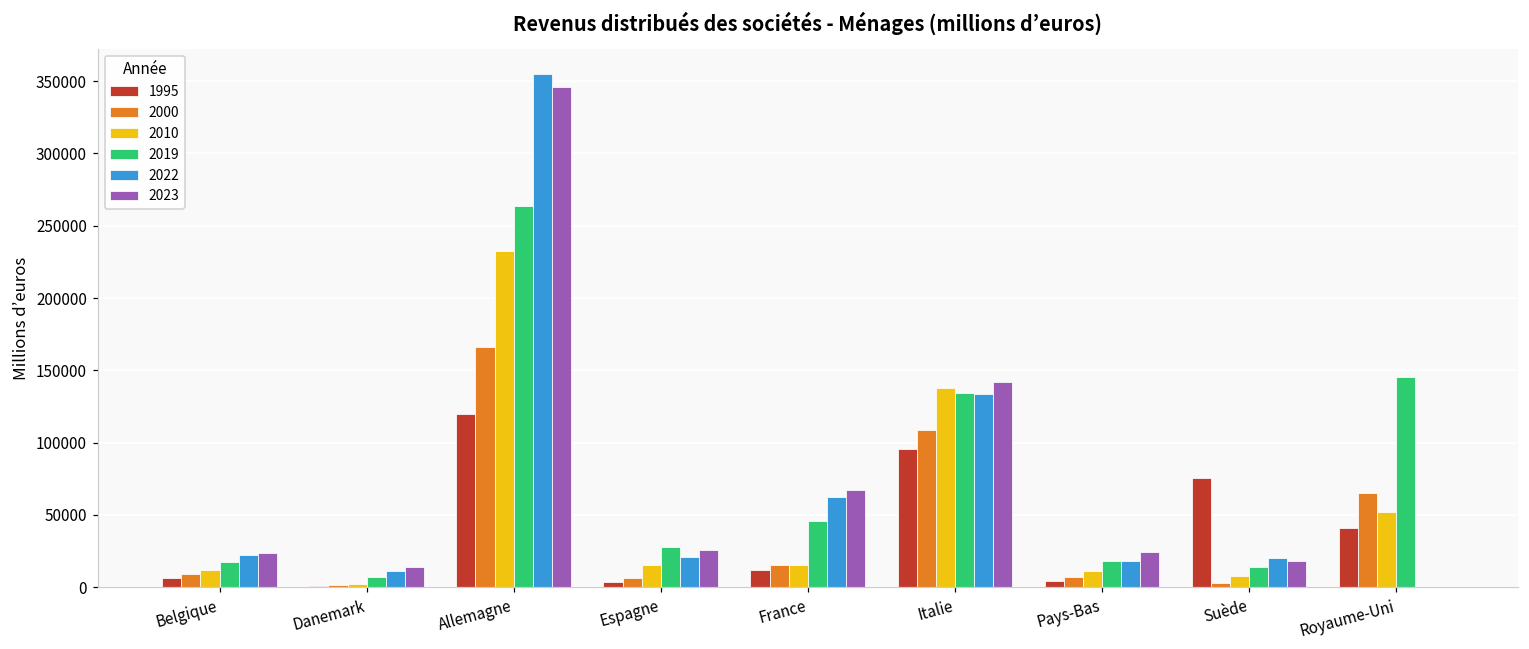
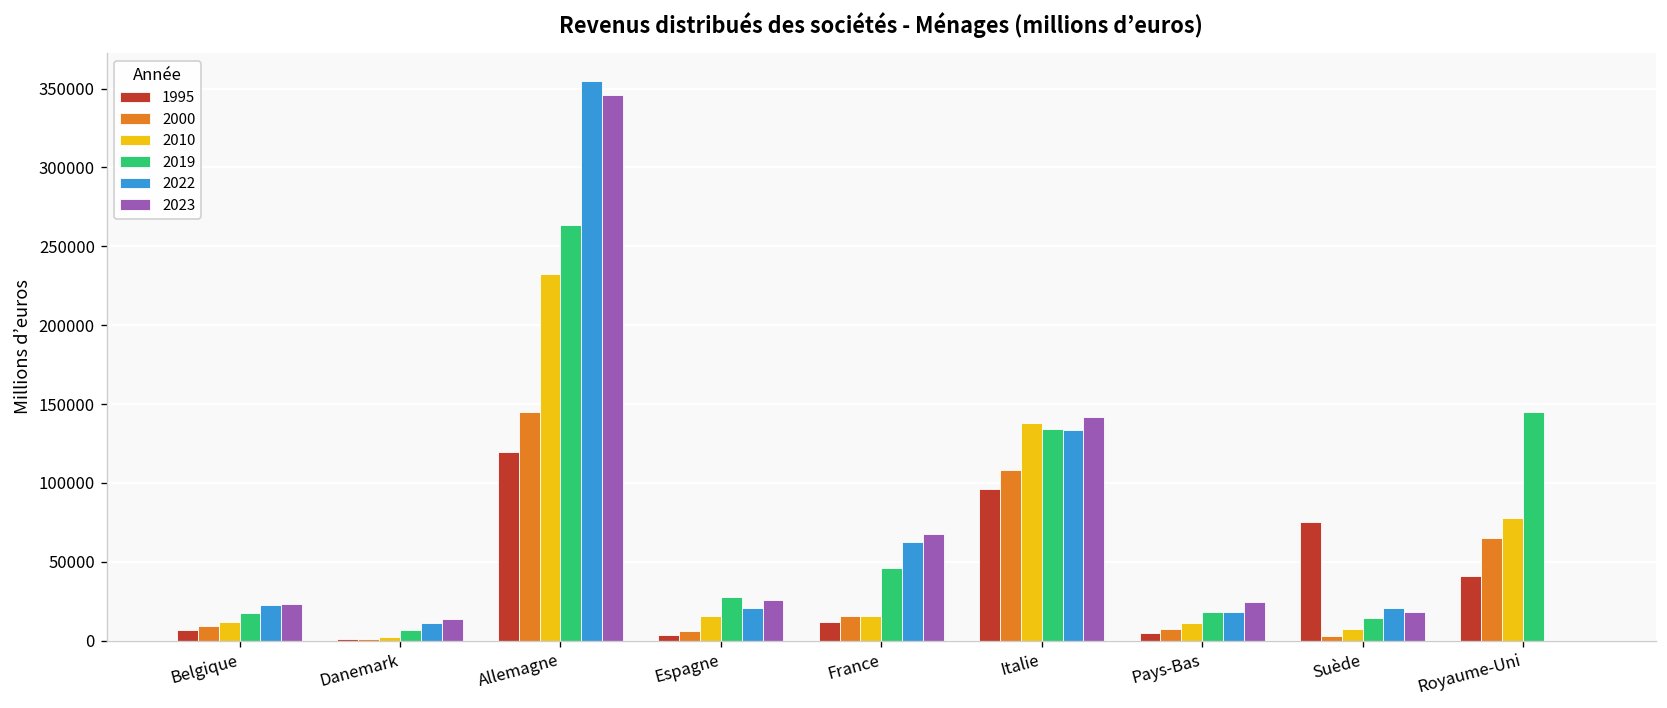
2000, Allemagne: 166000 -> 145000
2010, Royaume-Uni: 52000 -> 78000
